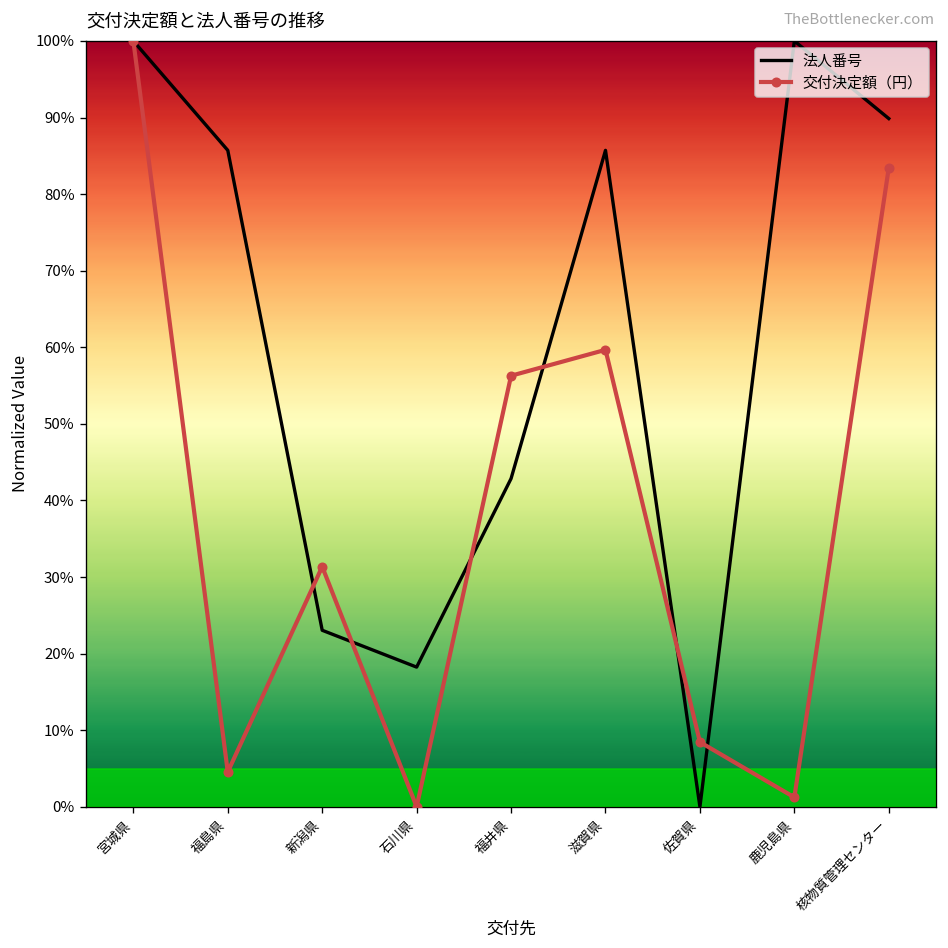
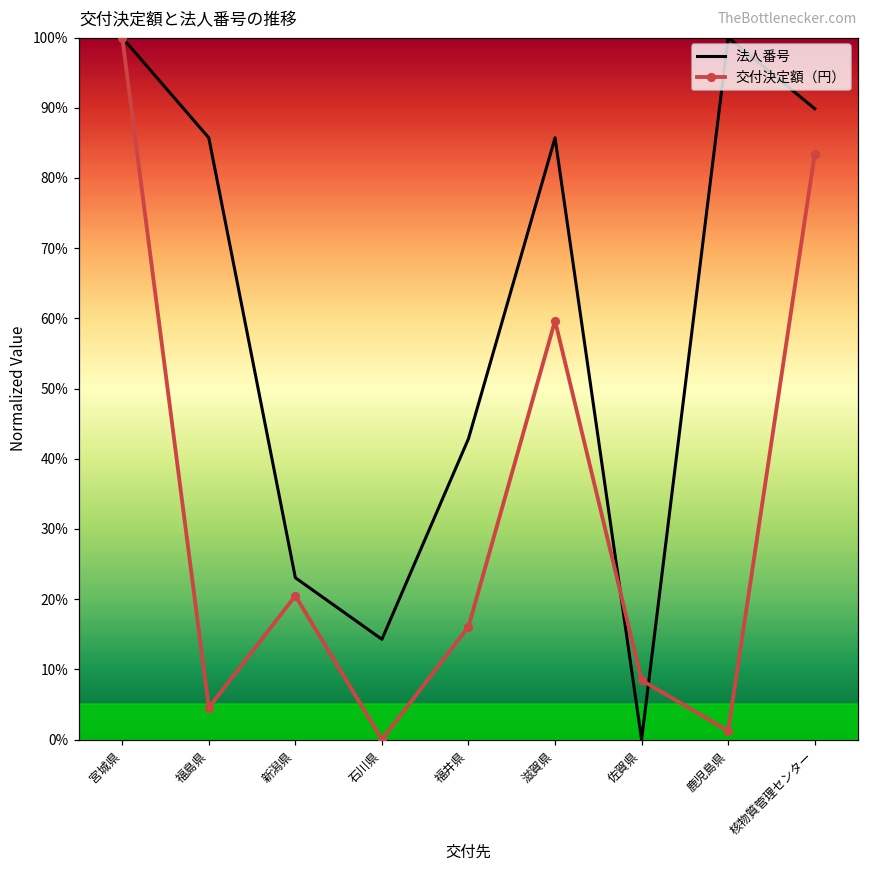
交付決定額（円）, 新潟県: 31% -> 20%
法人番号, 石川県: 18% -> 14%
交付決定額（円）, 福井県: 56% -> 16%
